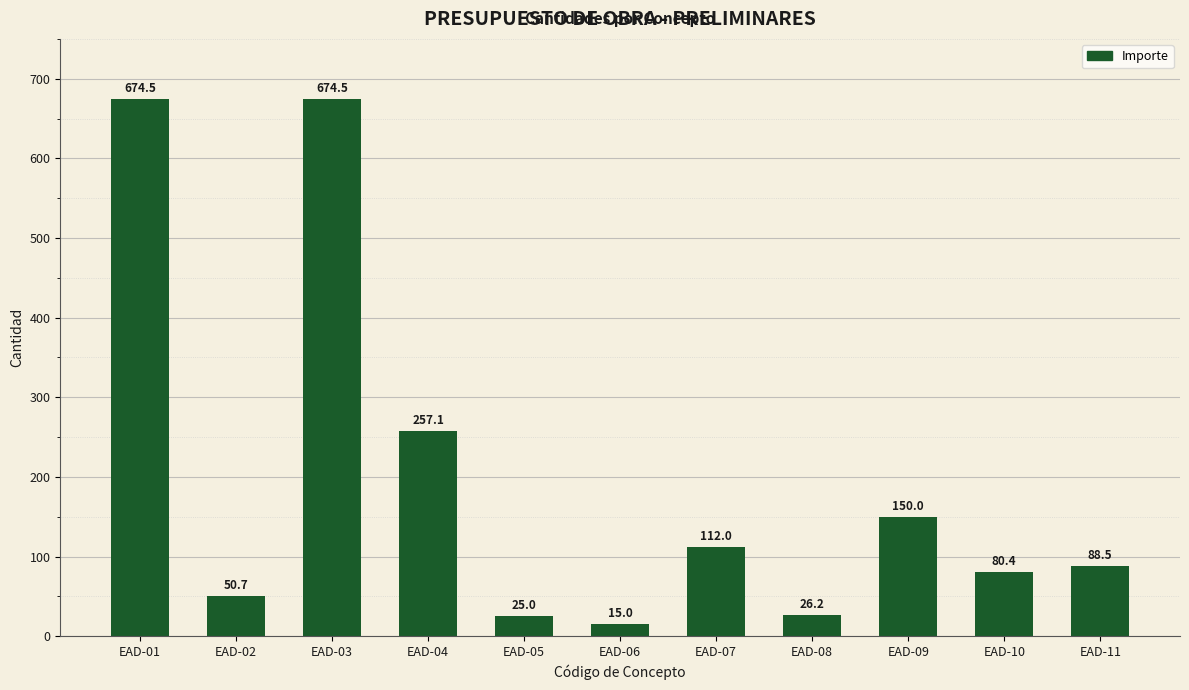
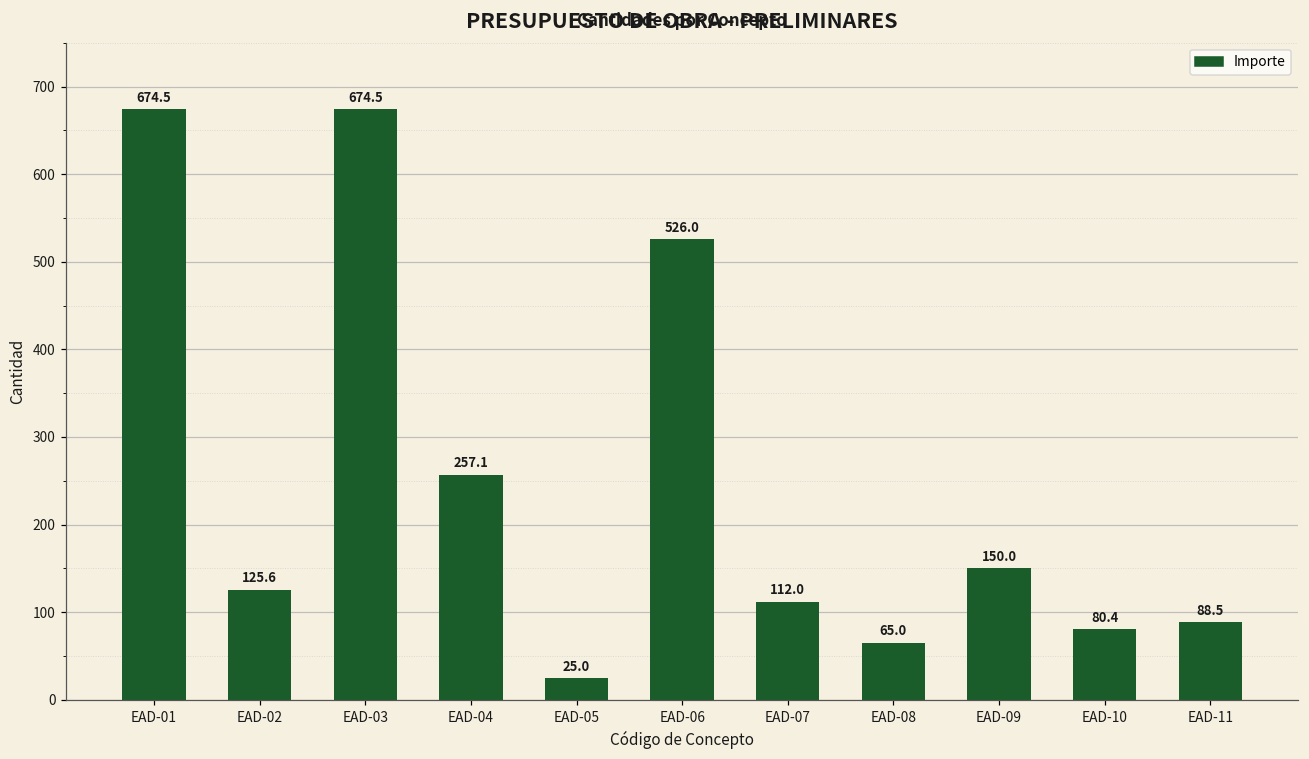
EAD-02: 50.7 -> 125.6
EAD-06: 15.0 -> 526.0
EAD-08: 26.2 -> 65.0
